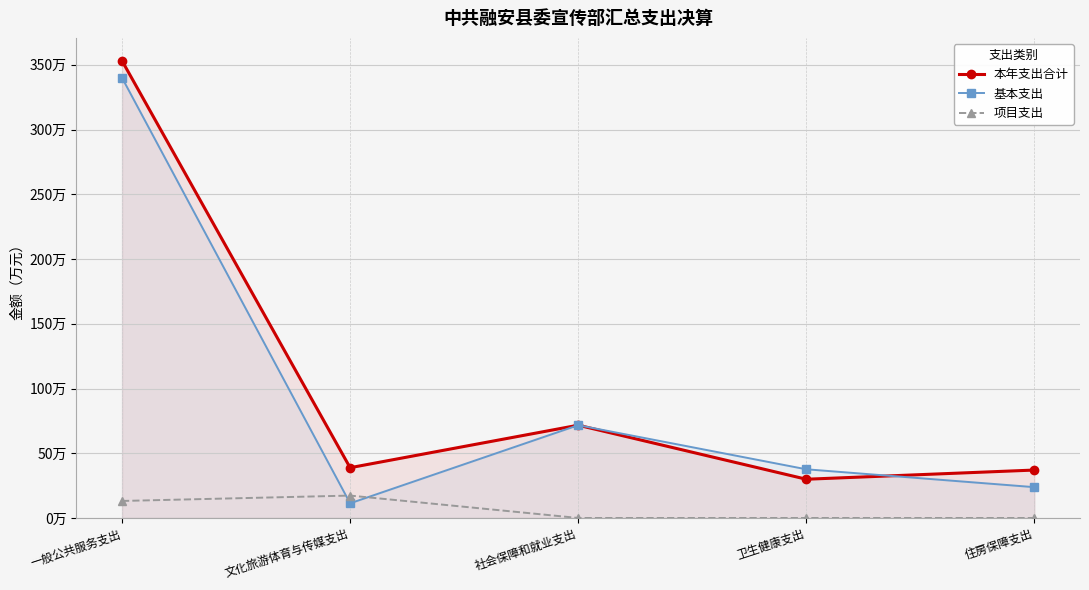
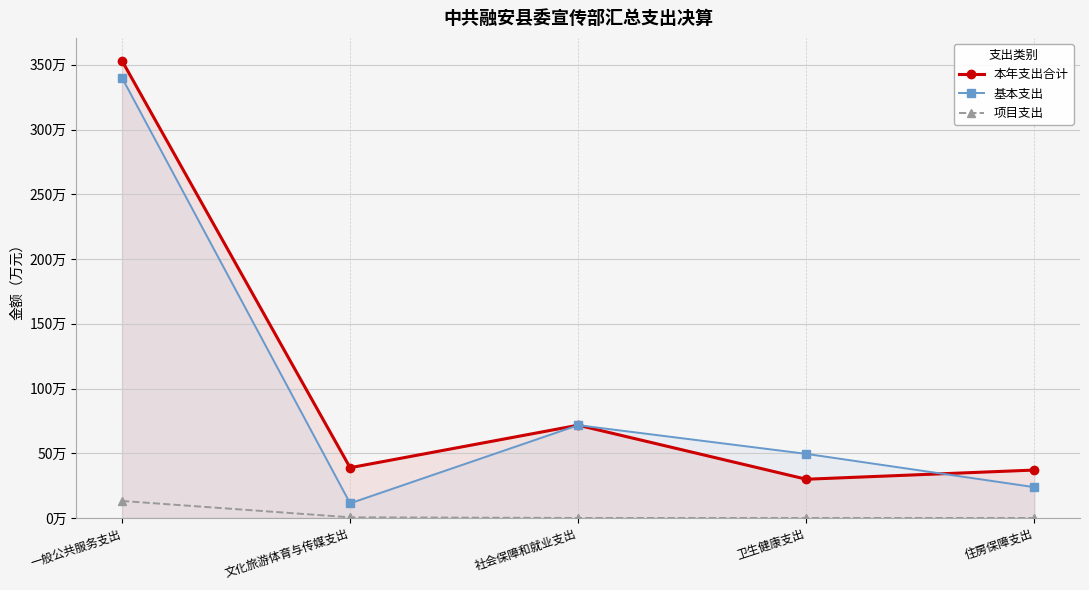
项目支出, 文化旅游体育与传媒支出: 17万 -> 1万
基本支出, 卫生健康支出: 38万 -> 50万
